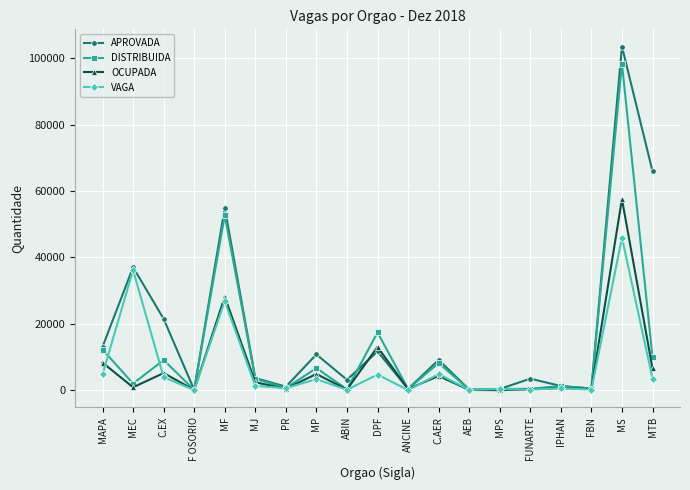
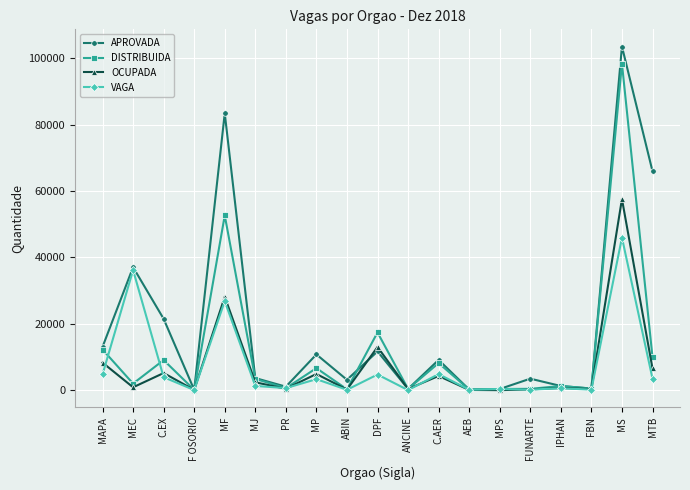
APROVADA, MF: 55000 -> 83000
